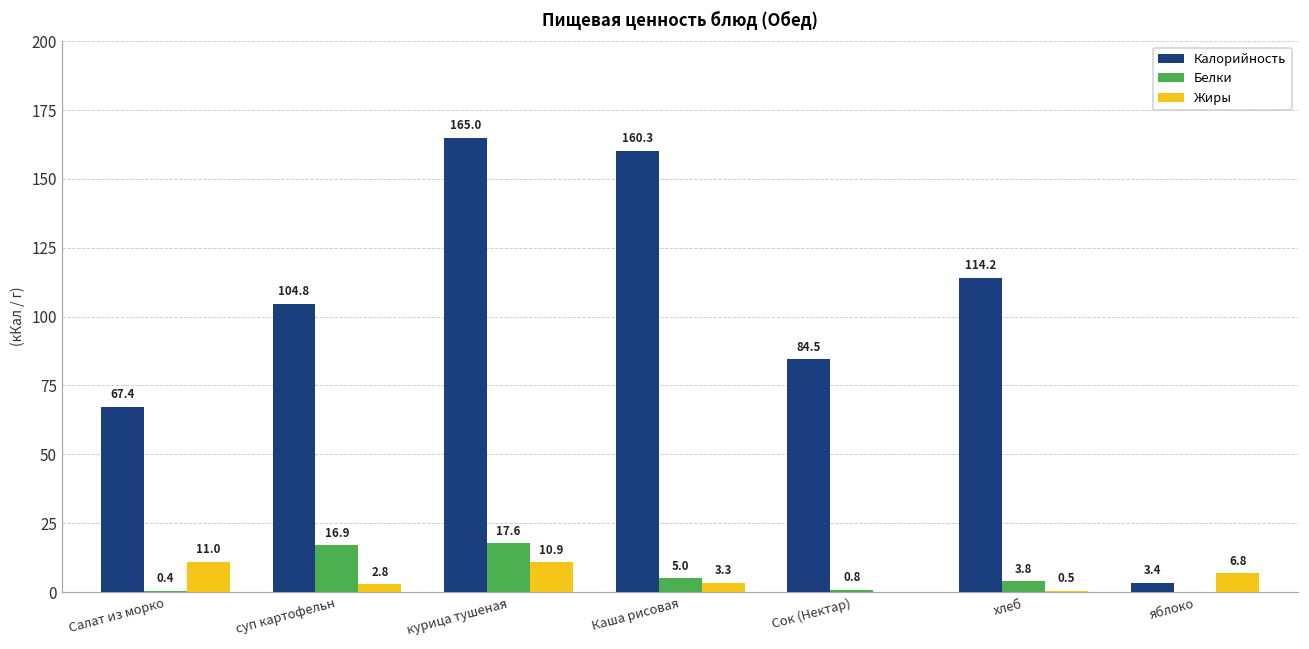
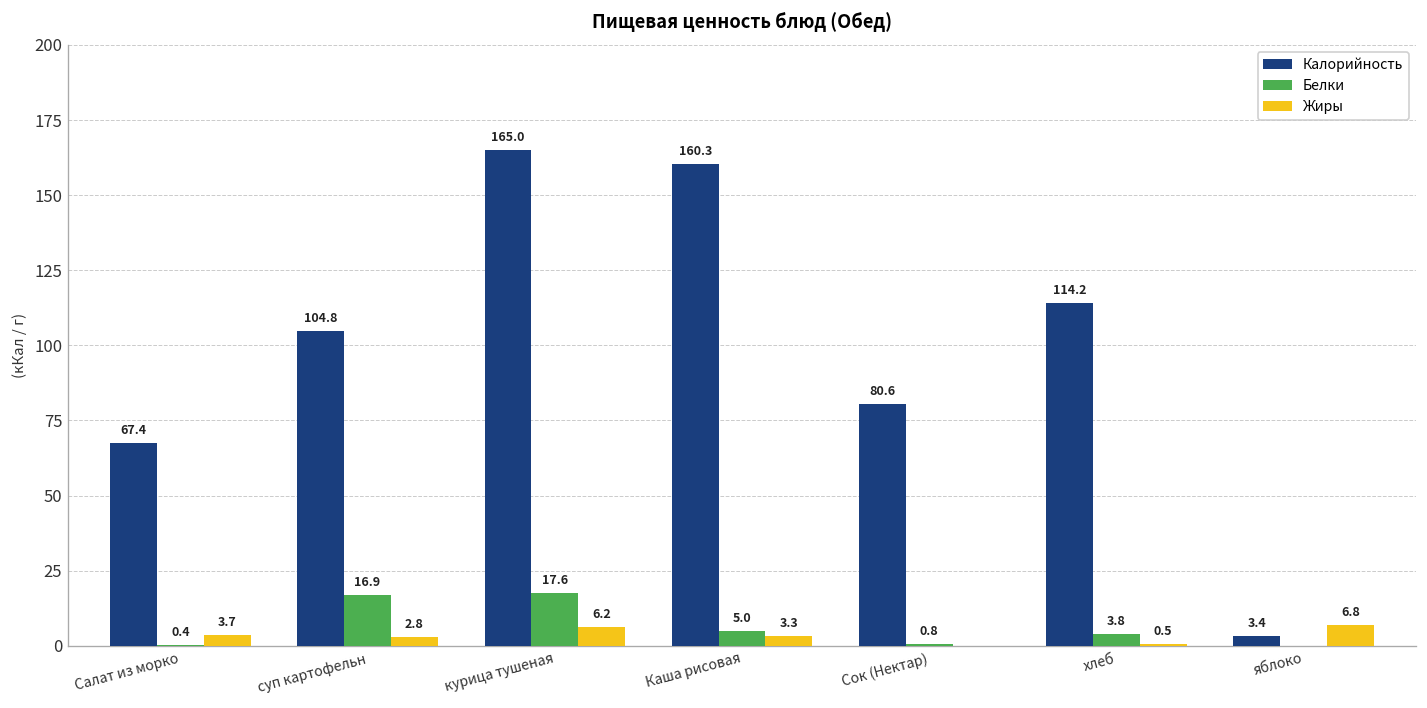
Жиры, Салат из морко: 11.0 -> 3.7
Жиры, курица тушеная: 10.9 -> 6.2
Калорийность, Сок (Нектар): 84.5 -> 80.6
